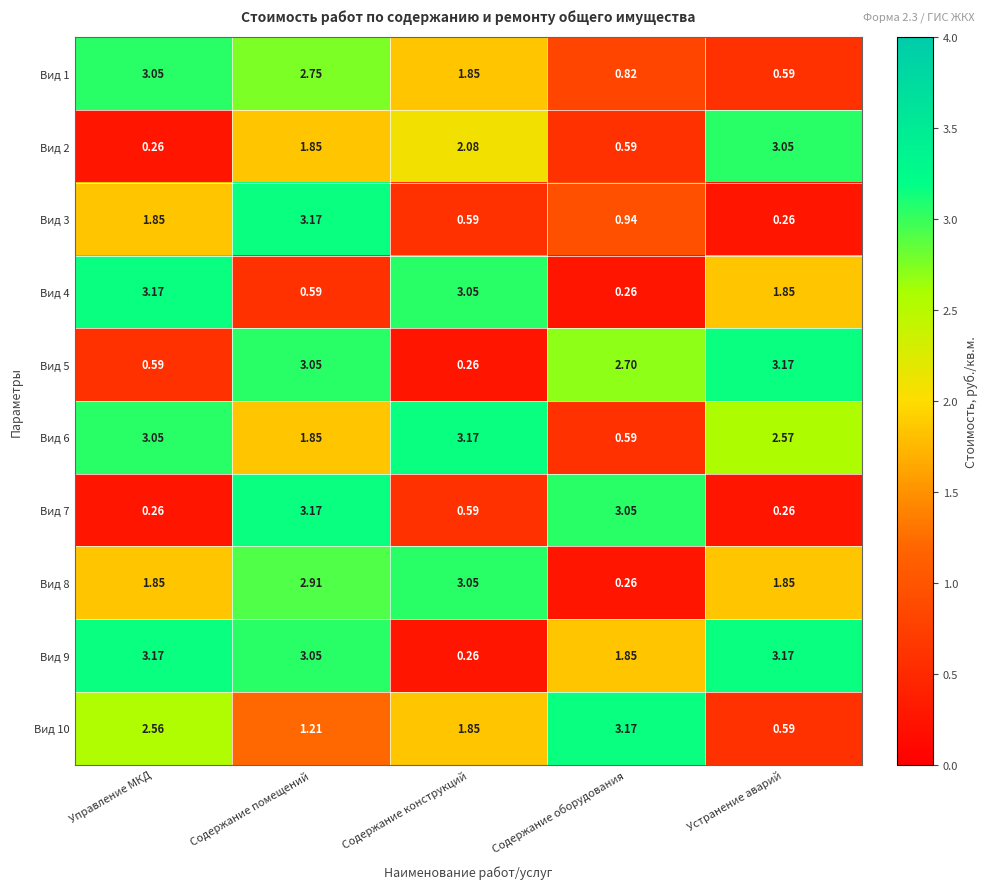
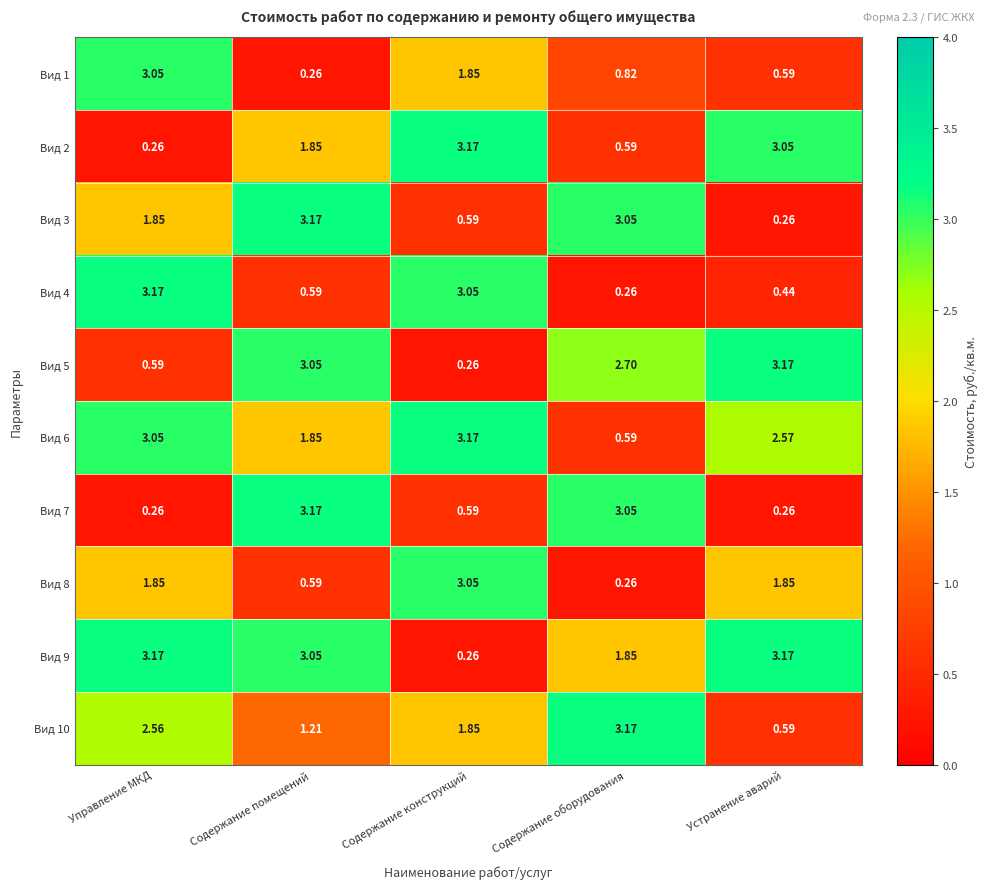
Вид 1, Содержание помещений: 2.75 -> 0.26
Вид 2, Содержание конструкций: 2.08 -> 3.17
Вид 3, Содержание оборудования: 0.94 -> 3.05
Вид 4, Устранение аварий: 1.85 -> 0.44
Вид 8, Содержание помещений: 2.91 -> 0.59
